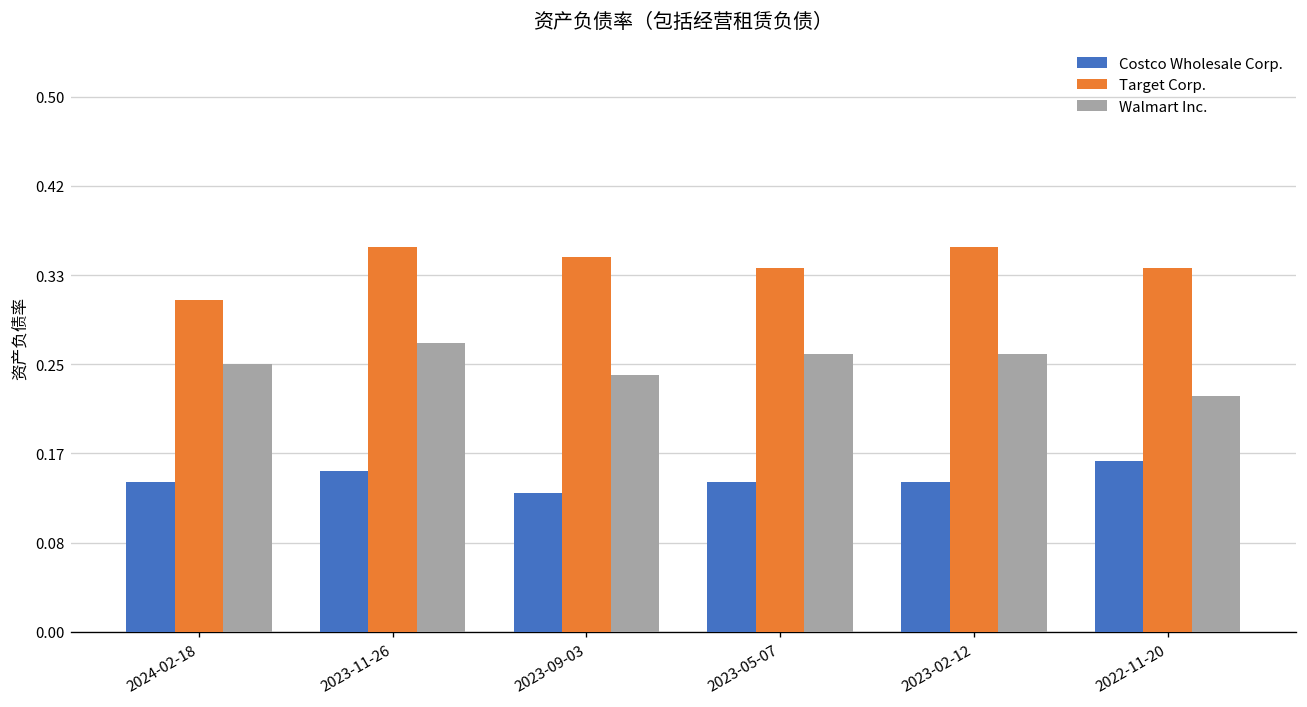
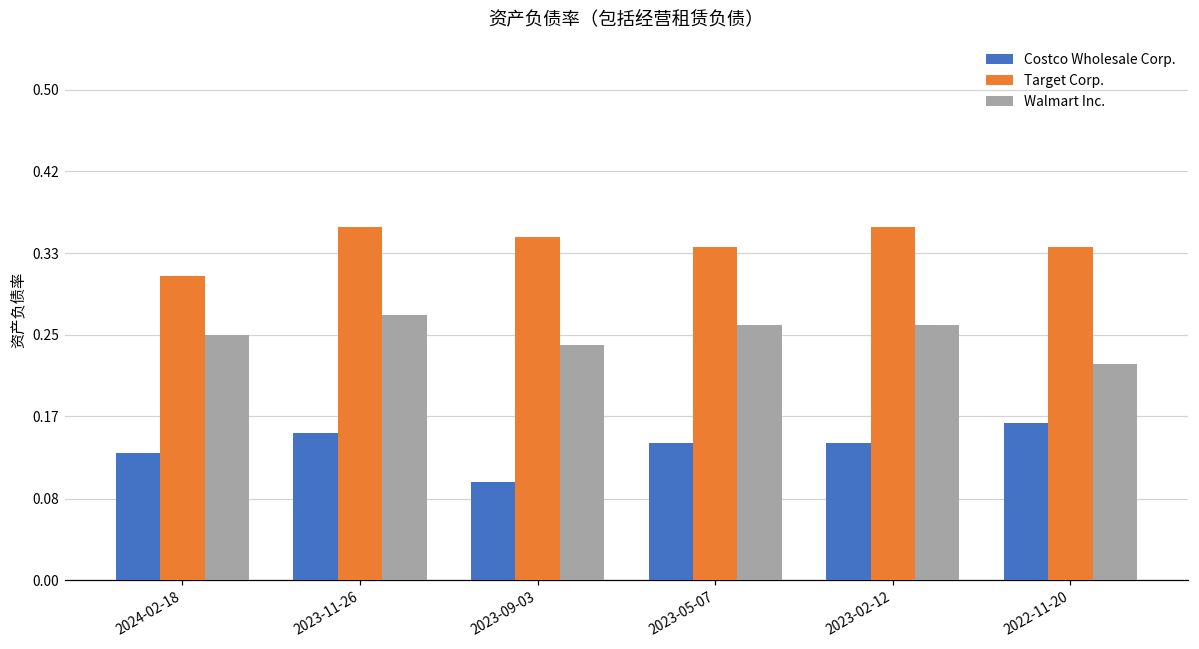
Costco Wholesale Corp., 2024-02-18: 0.14 -> 0.13
Costco Wholesale Corp., 2023-09-03: 0.13 -> 0.10
